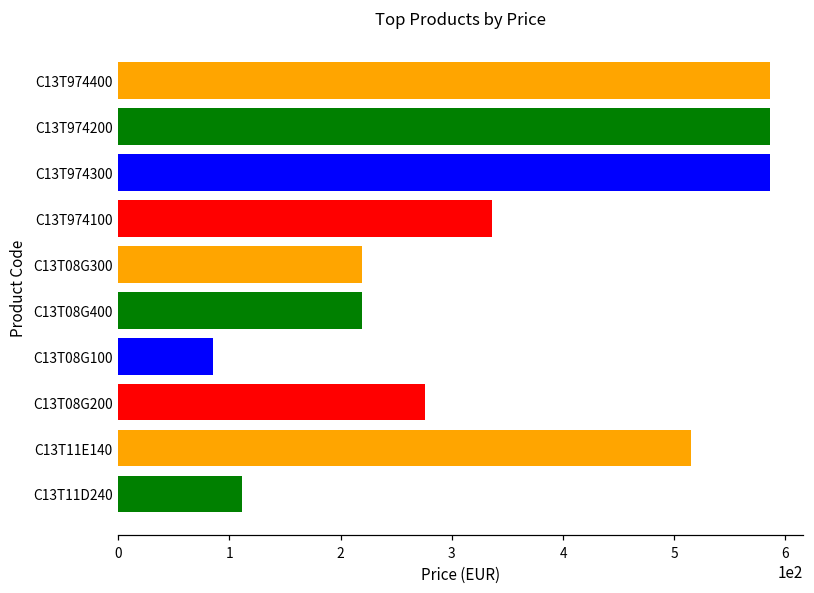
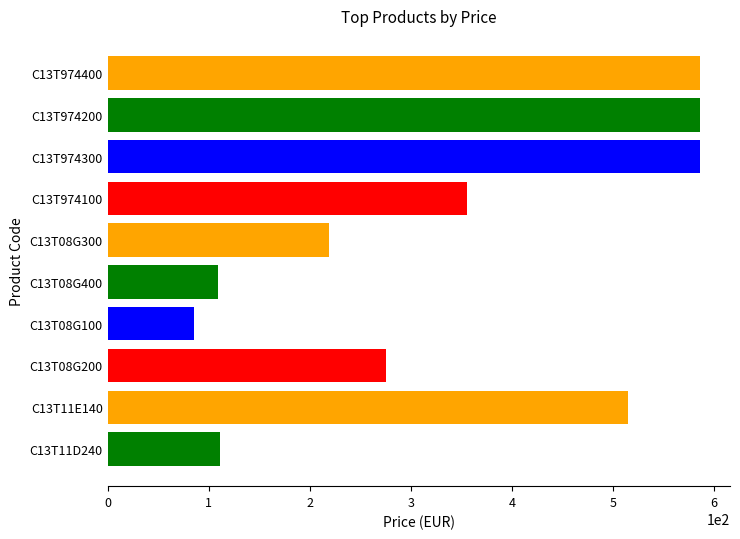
C13T974100: 336 -> 355
C13T08G400: 219 -> 109
